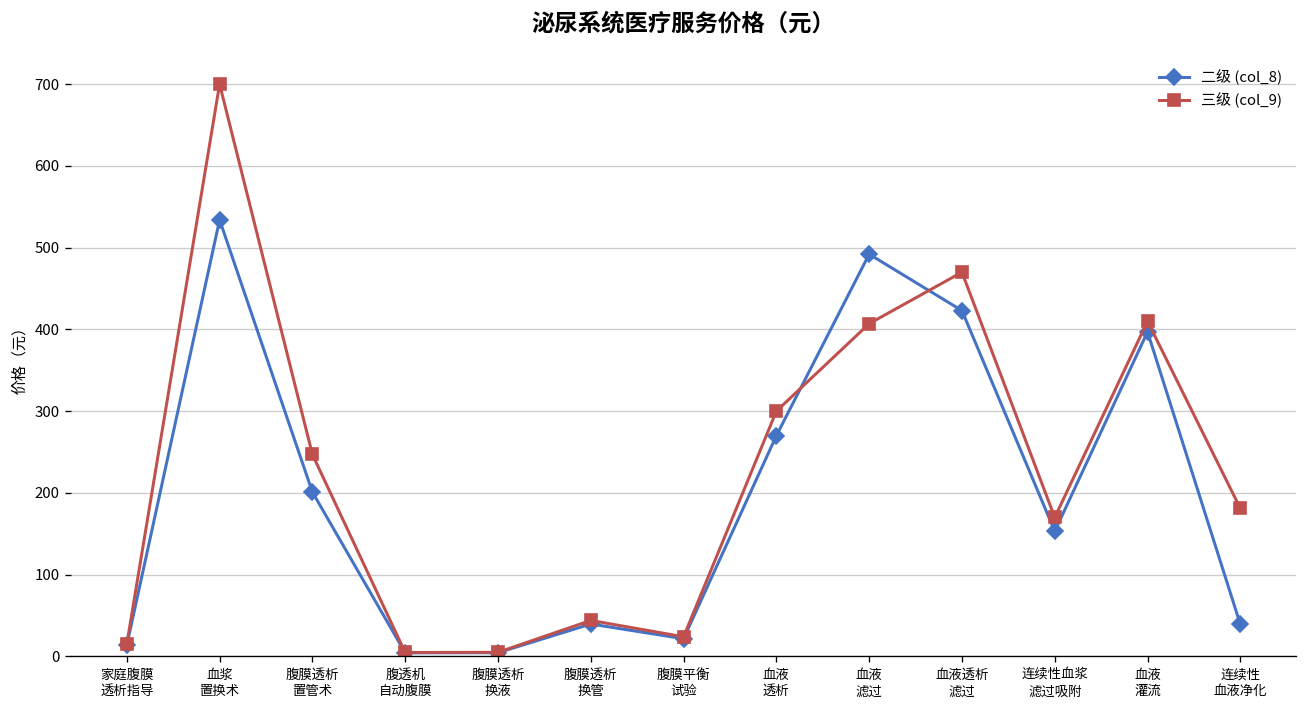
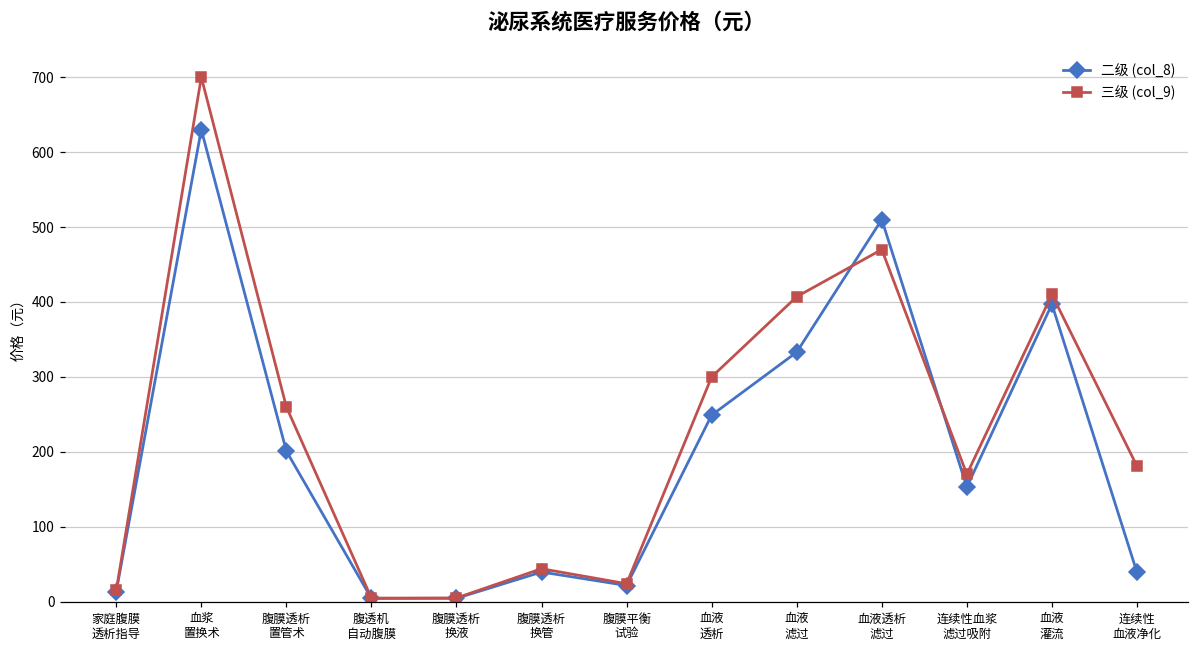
二级 (col_8), 血浆 置换术: 530 -> 630
三级 (col_9), 腹膜透析 置管术: 250 -> 260
二级 (col_8), 血液 透析: 270 -> 250
二级 (col_8), 血液 滤过: 490 -> 330
二级 (col_8), 血液透析 滤过: 420 -> 510
